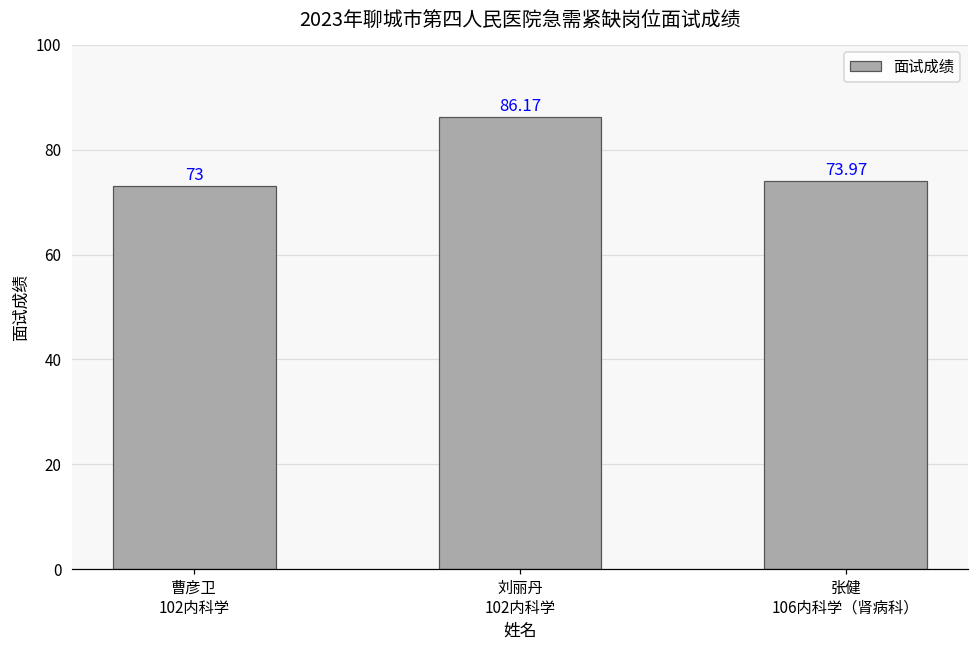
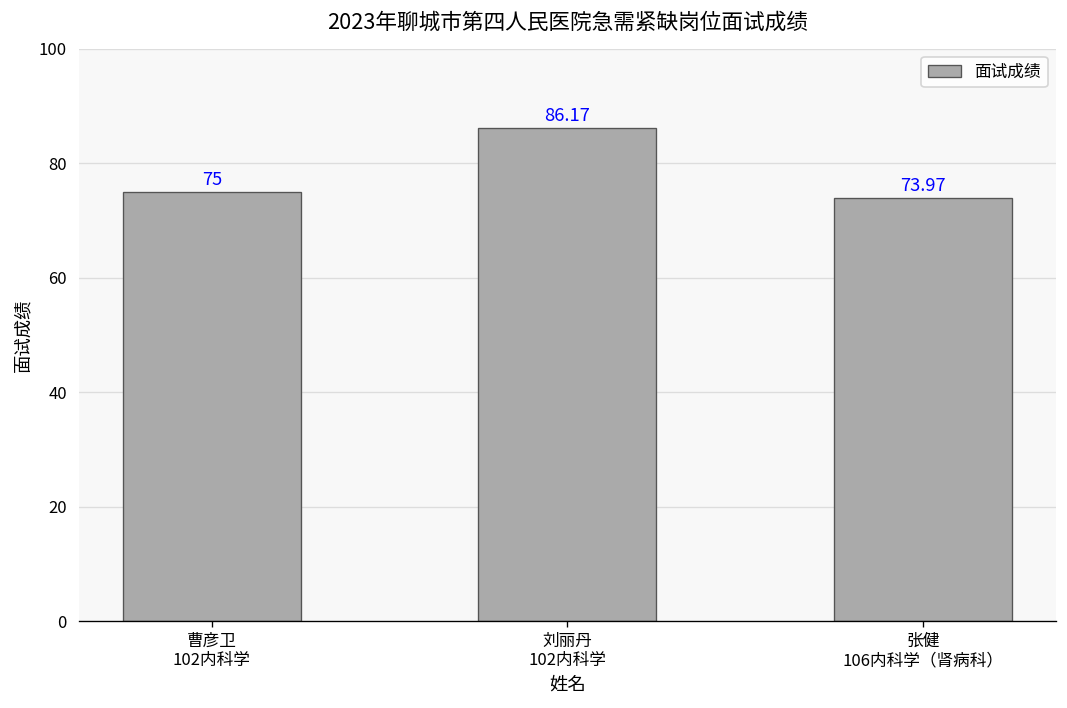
曹彦卫 102内科学: 73 -> 75
